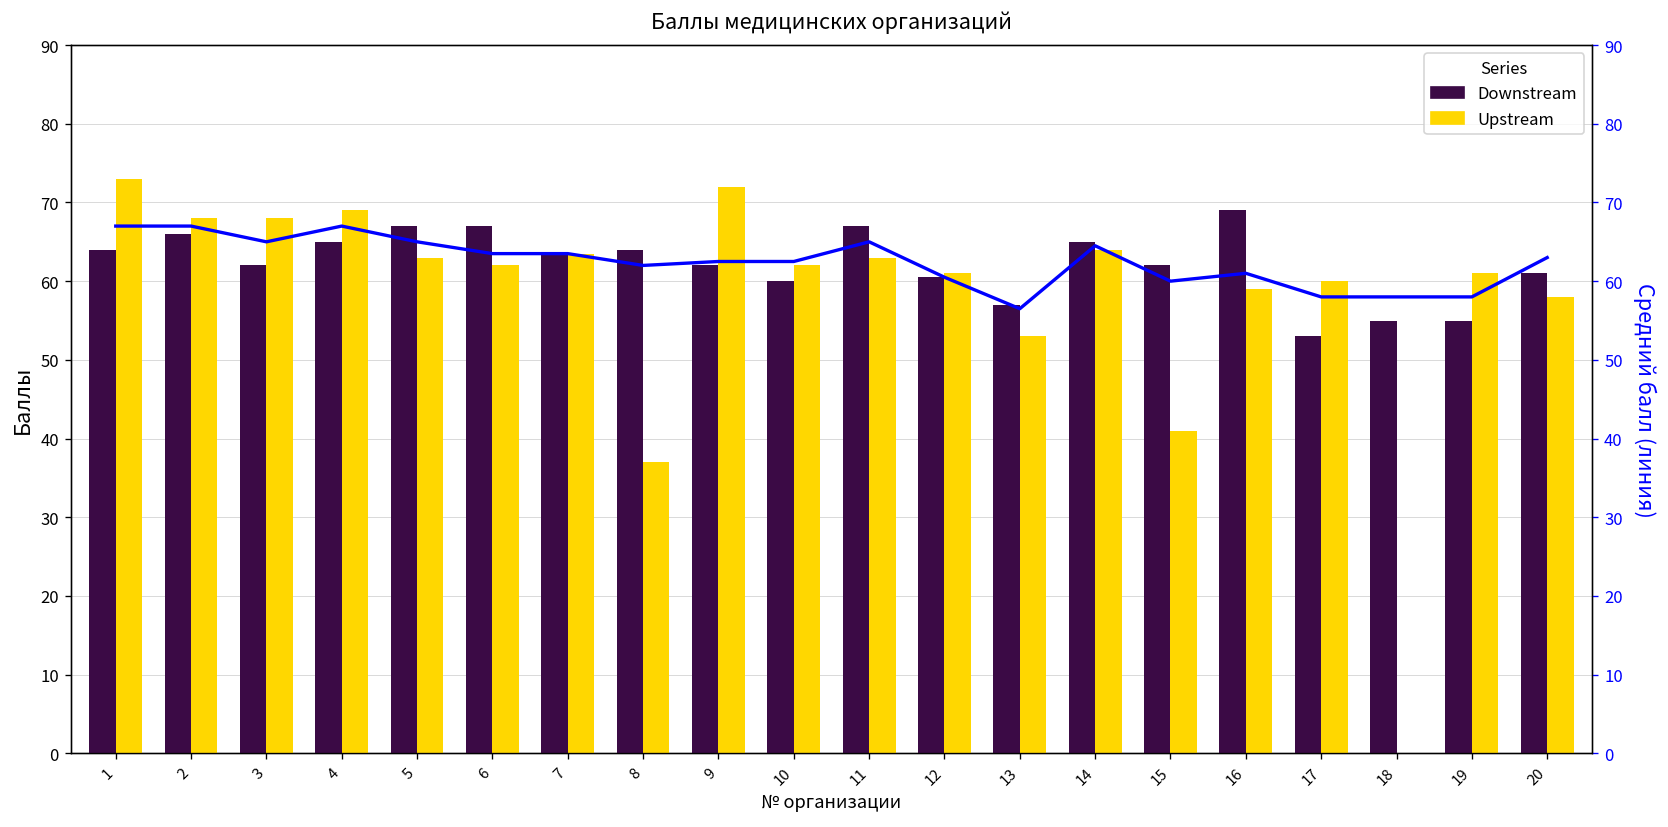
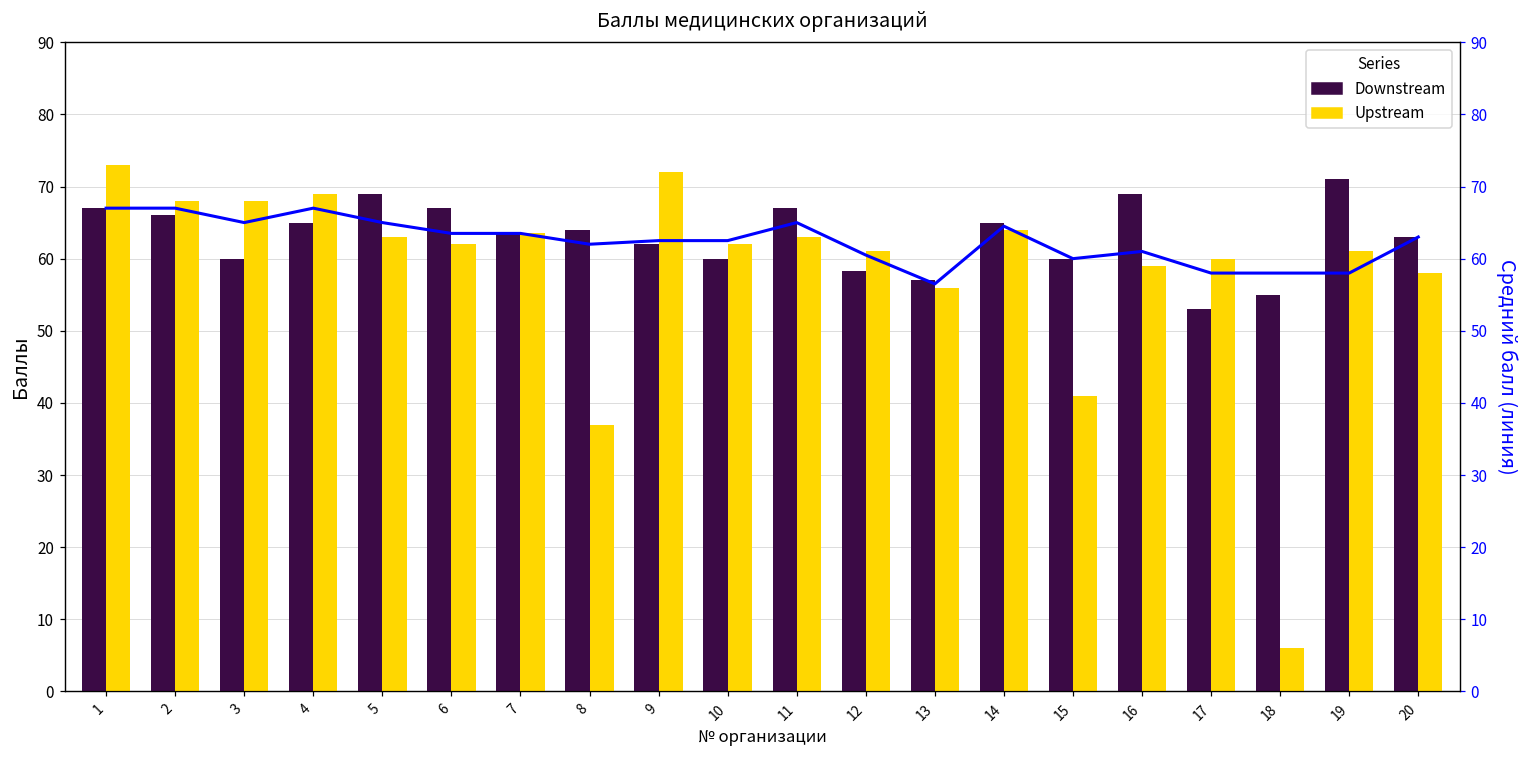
Downstream, 1: 64 -> 67
Downstream, 3: 62 -> 60
Downstream, 5: 67 -> 69
Downstream, 12: 61 -> 58
Upstream, 13: 53 -> 56
Downstream, 15: 62 -> 60
Upstream, 18: 0 -> 6
Downstream, 19: 55 -> 71
Downstream, 20: 61 -> 63
